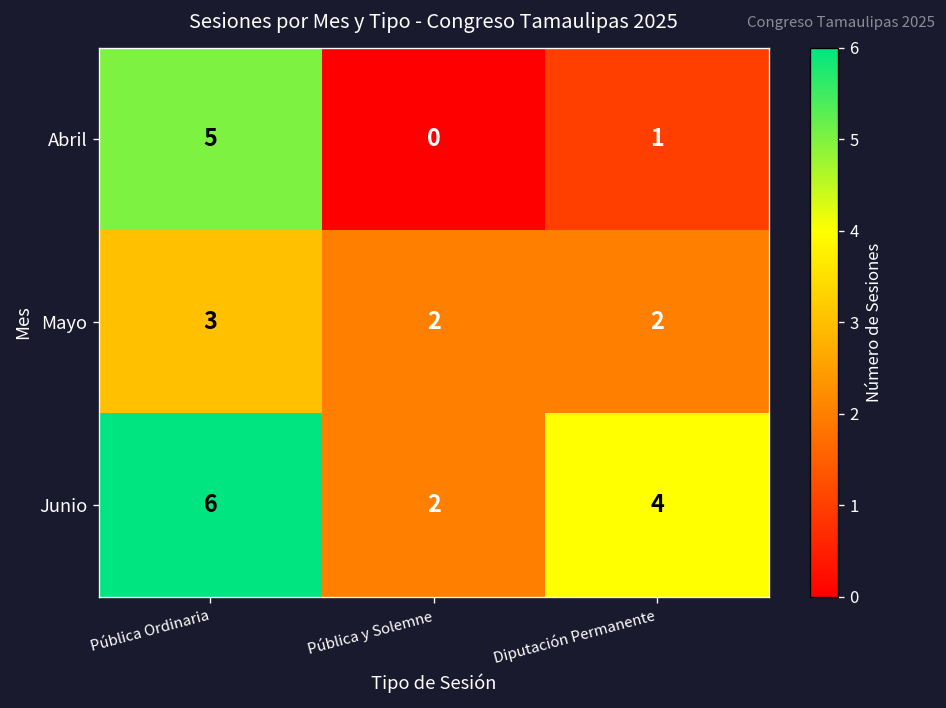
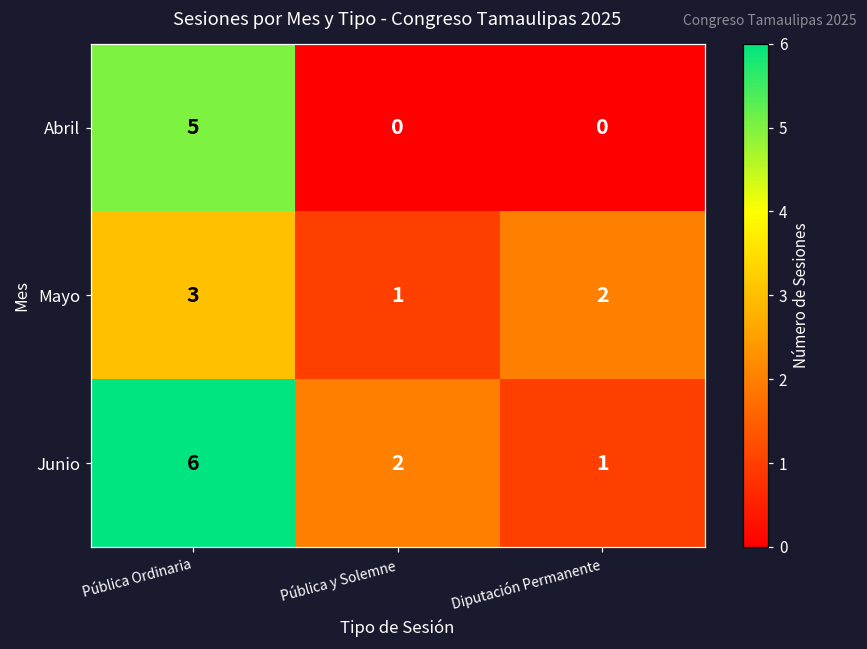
Abril, Diputación Permanente: 1 -> 0
Mayo, Pública y Solemne: 2 -> 1
Junio, Diputación Permanente: 4 -> 1
